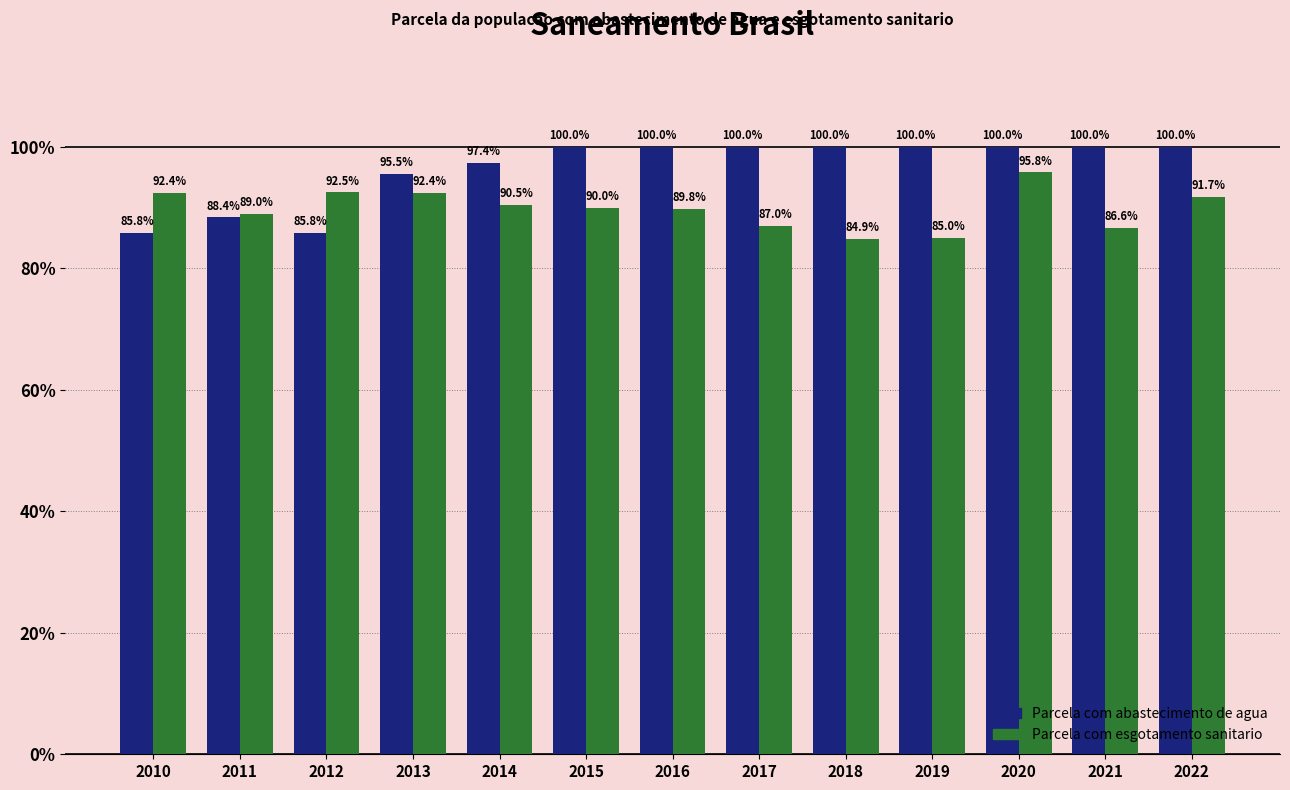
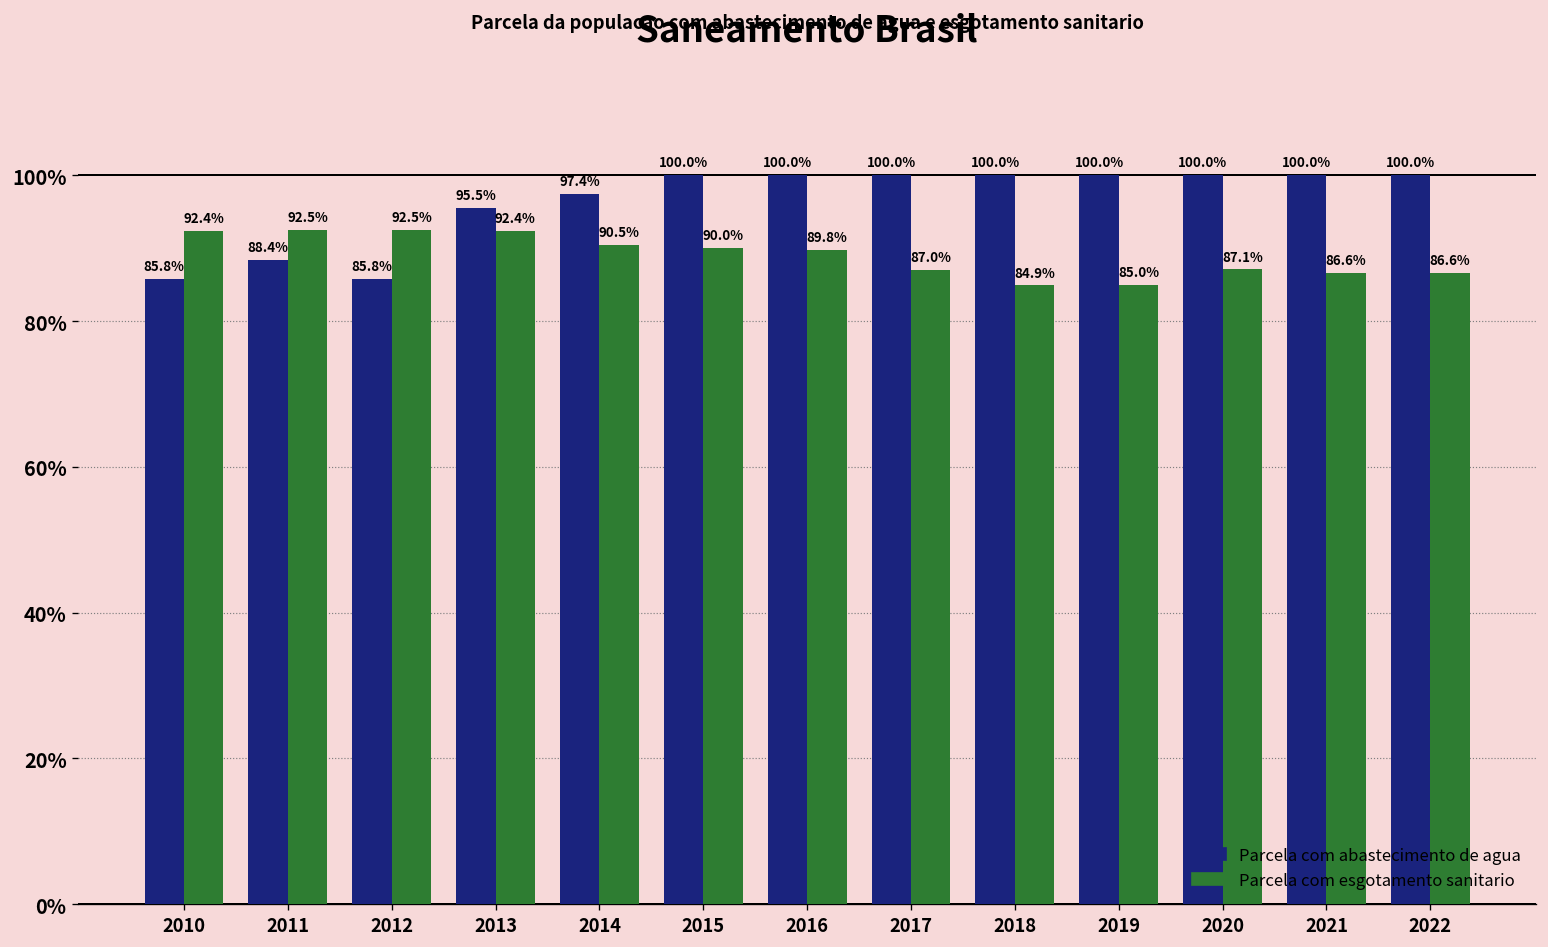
Parcela com esgotamento sanitario, 2011: 89.0% -> 92.5%
Parcela com esgotamento sanitario, 2020: 95.8% -> 87.1%
Parcela com esgotamento sanitario, 2022: 91.7% -> 86.6%
